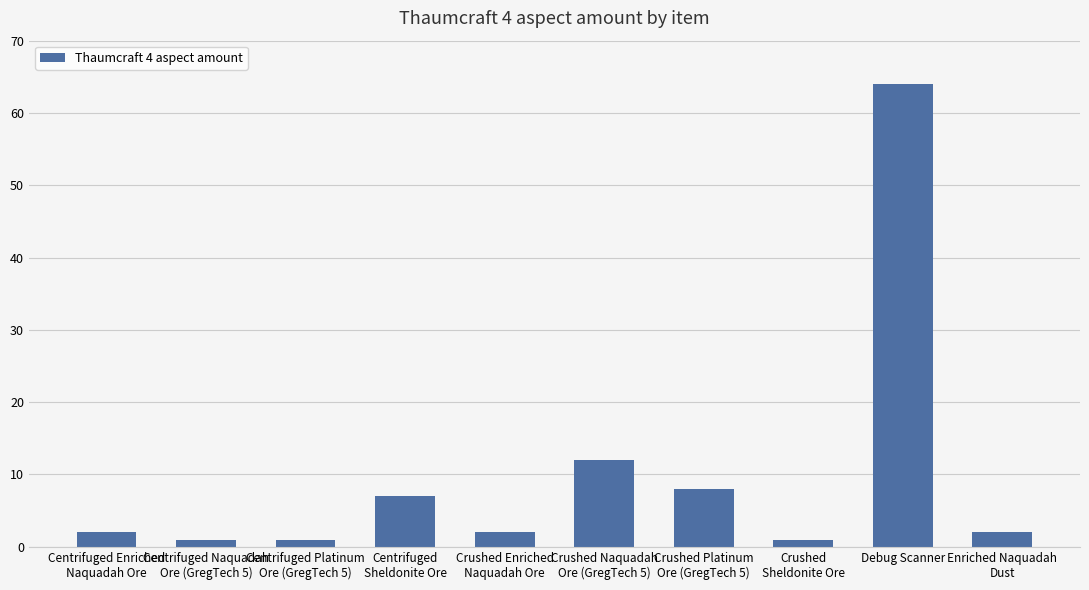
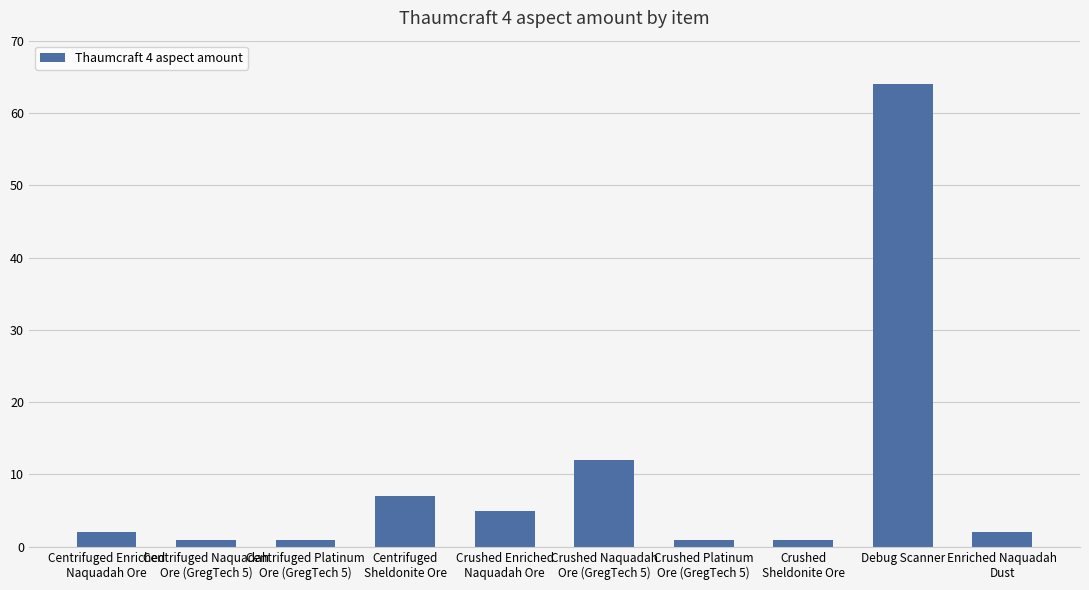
Crushed Enriched Naquadah Ore: 2 -> 5
Crushed Platinum Ore (GregTech 5): 8 -> 1
